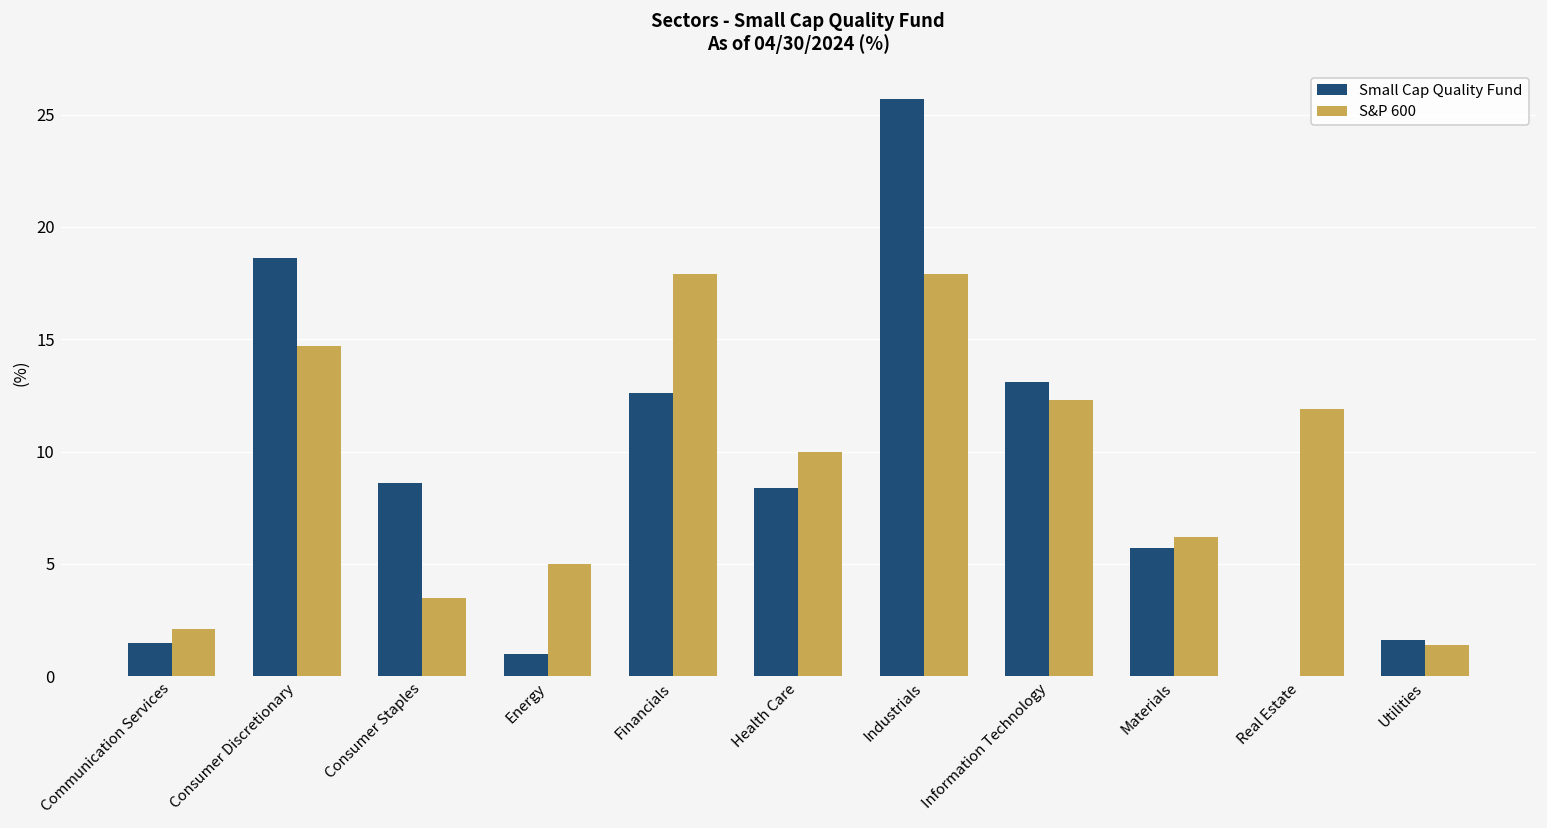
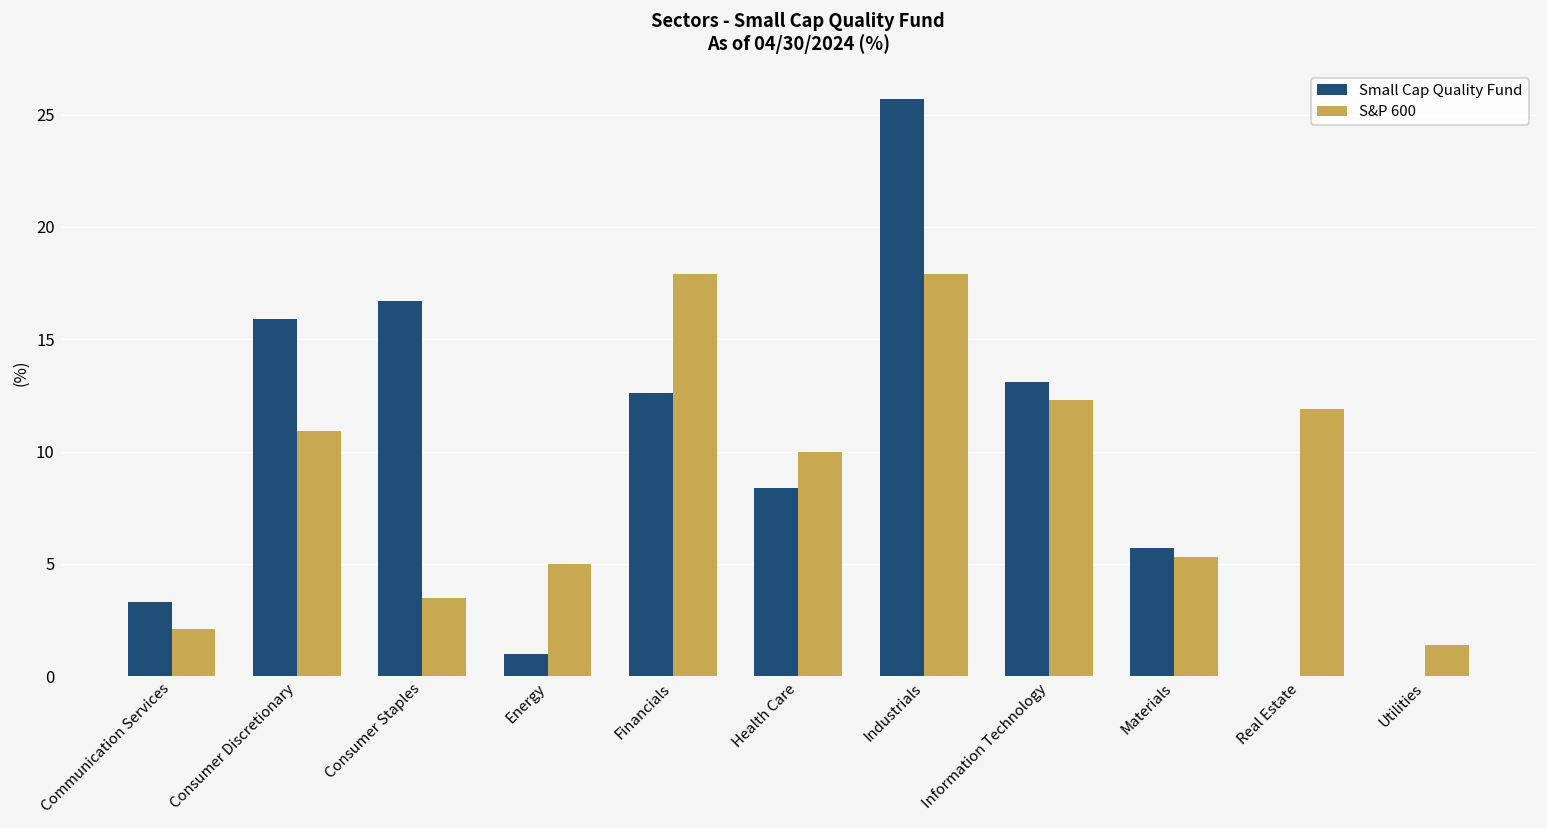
Small Cap Quality Fund, Communication Services: 1.5 -> 3.3
Small Cap Quality Fund, Consumer Discretionary: 18.6 -> 15.9
S&P 600, Consumer Discretionary: 14.7 -> 10.9
Small Cap Quality Fund, Consumer Staples: 8.6 -> 16.7
S&P 600, Materials: 6.2 -> 5.3
Small Cap Quality Fund, Utilities: 1.6 -> 0.0
